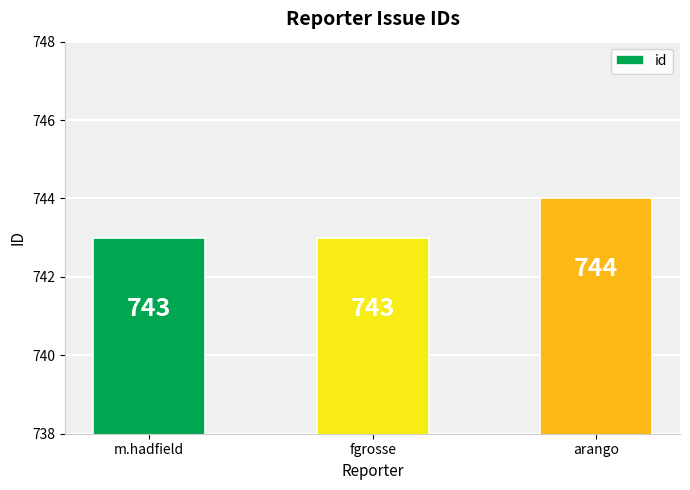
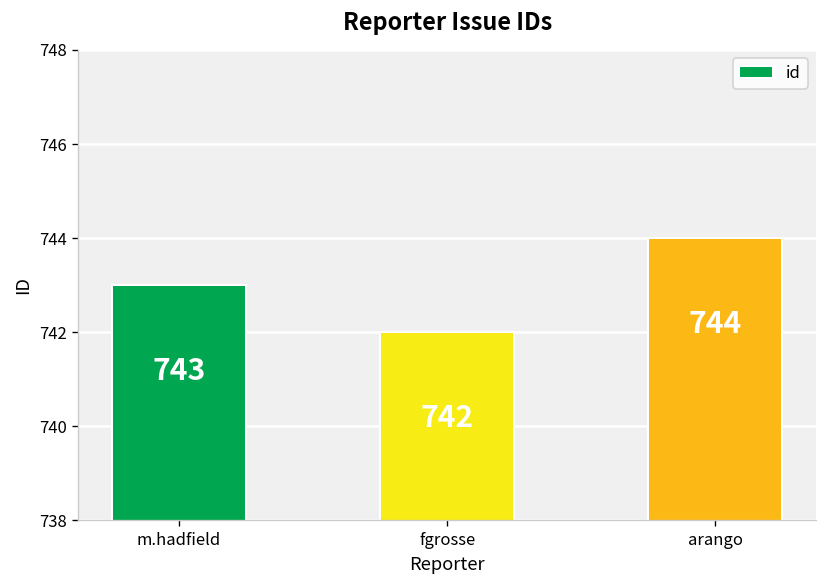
fgrosse: 743 -> 742
